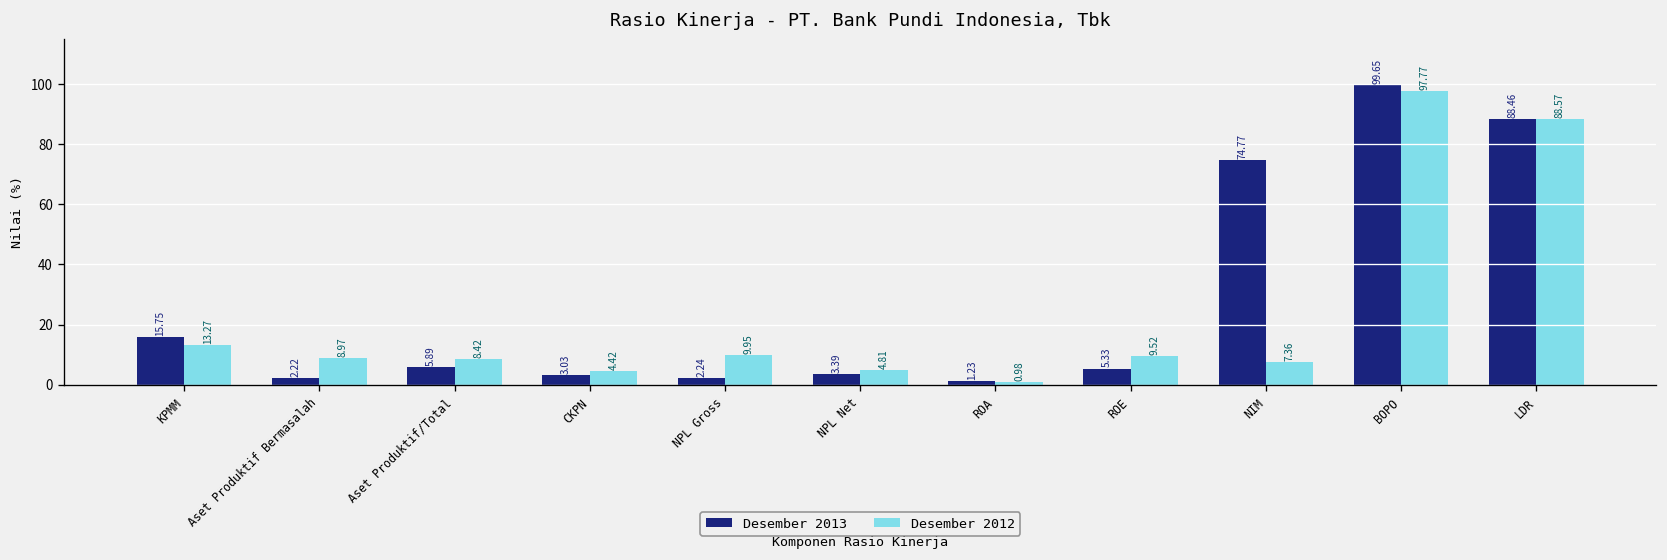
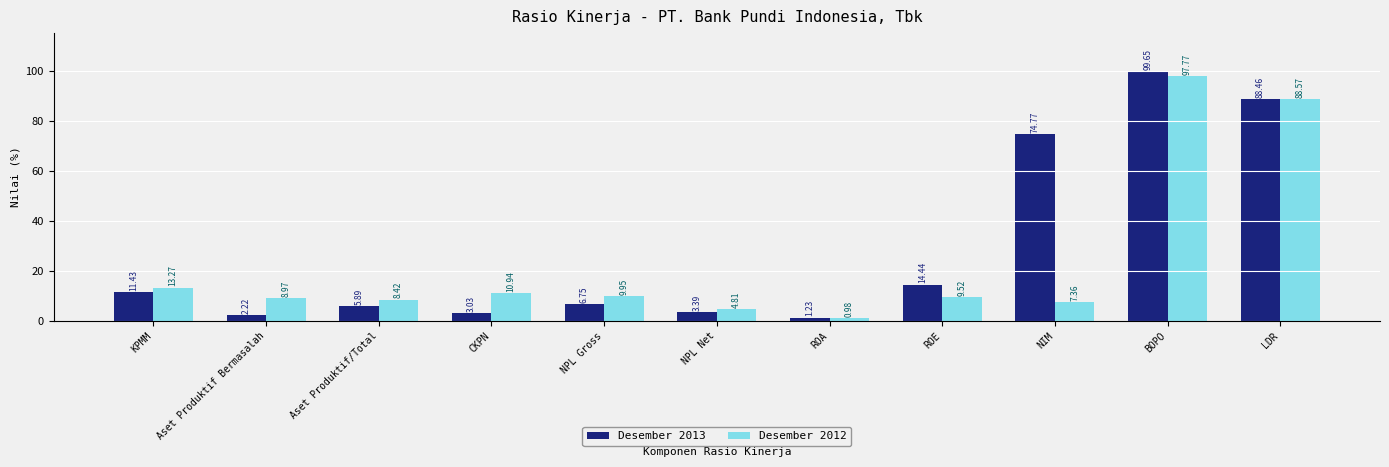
Desember 2013, KPMM: 15.75 -> 11.43
Desember 2012, CKPN: 4.42 -> 10.94
Desember 2013, NPL Gross: 2.24 -> 6.75
Desember 2013, ROE: 5.33 -> 14.44
